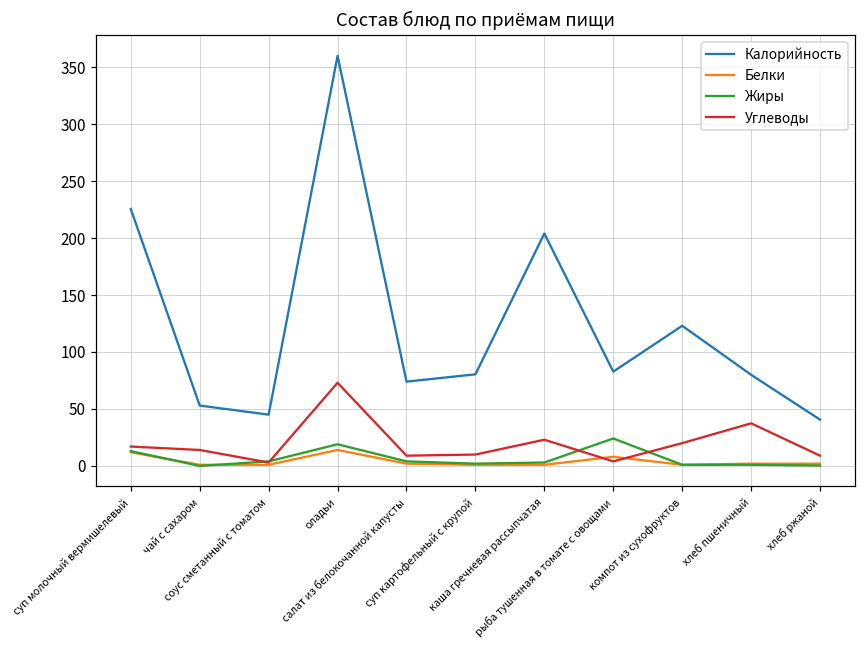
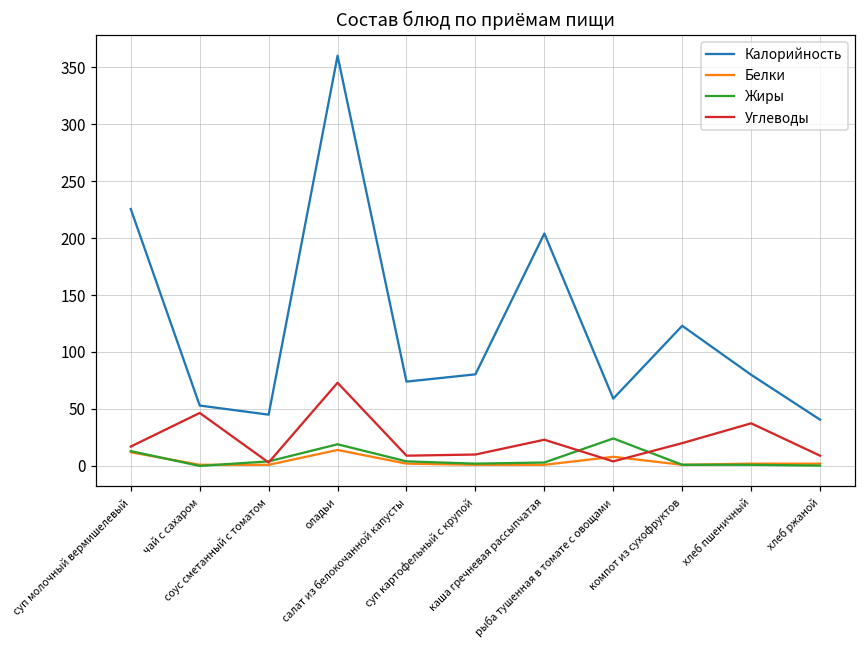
Углеводы, чай с сахаром: 14 -> 47
Калорийность, рыба тушенная в томате с овощами: 83 -> 59
